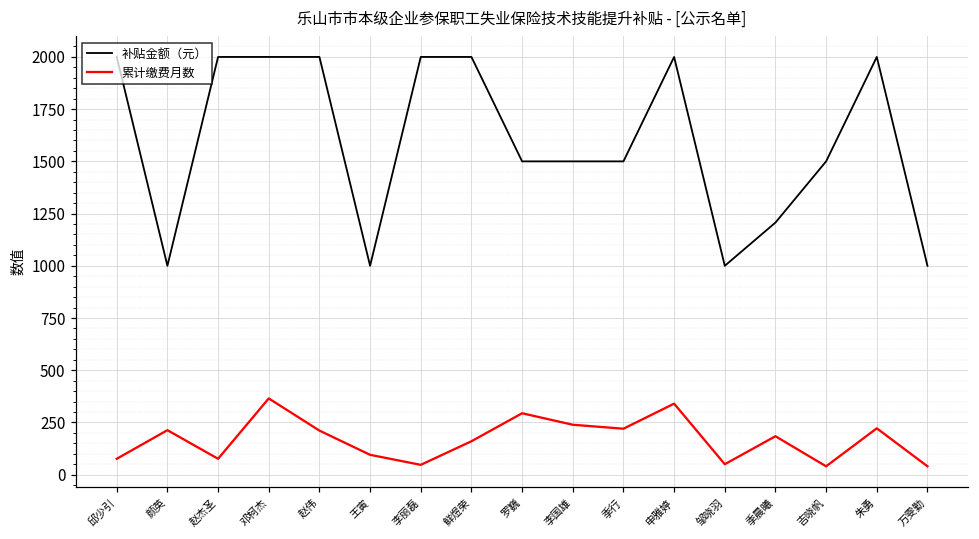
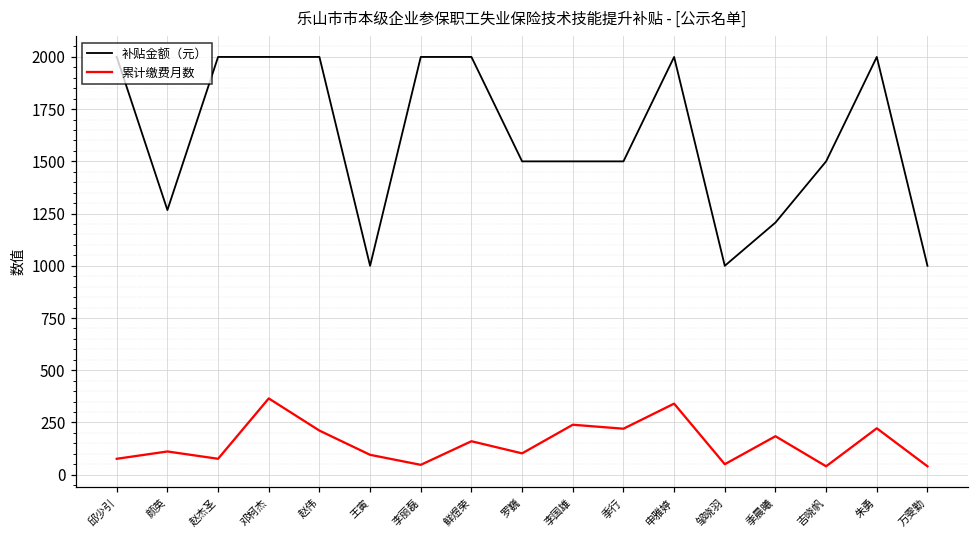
补贴金额（元）, 颜英: 1000 -> 1270
累计缴费月数, 颜英: 210 -> 110
累计缴费月数, 罗巍: 290 -> 100
